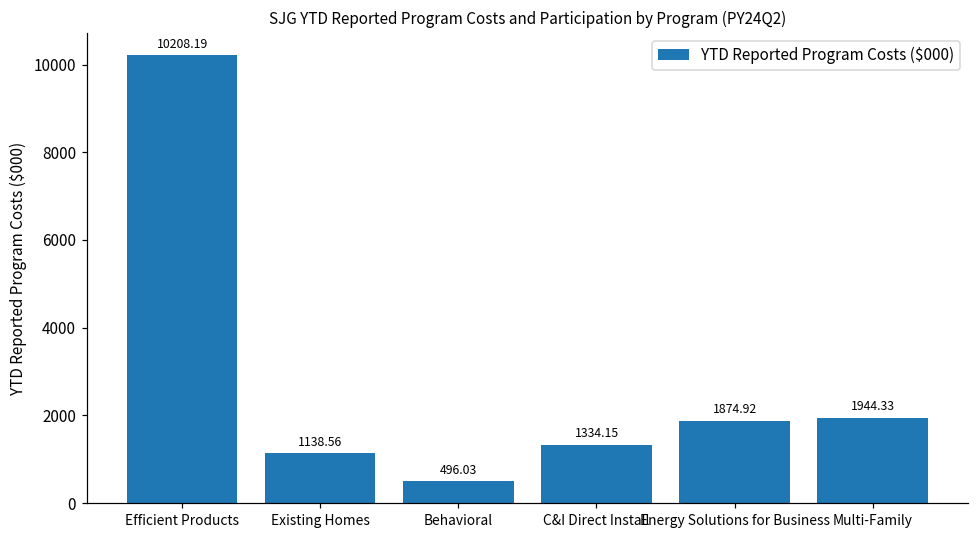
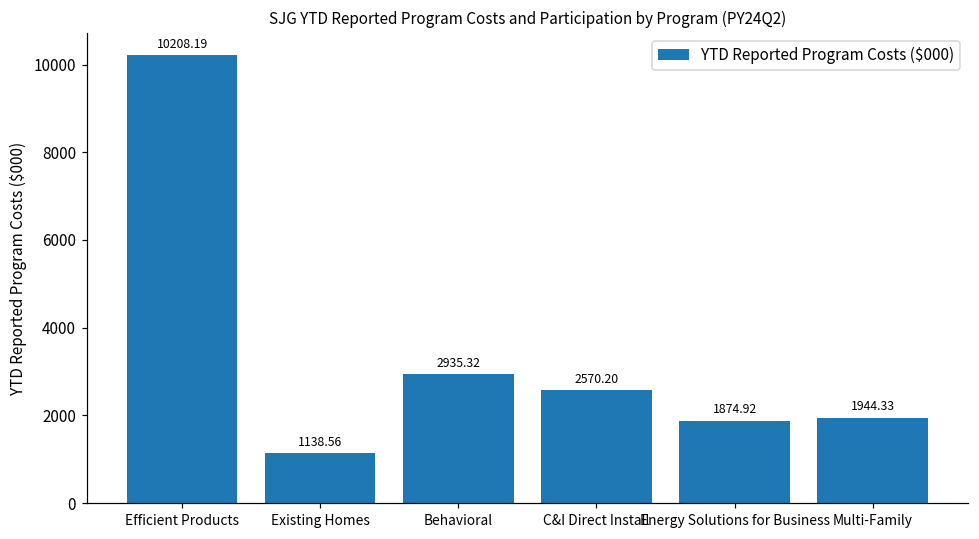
Behavioral: 496.03 -> 2935.32
C&I Direct Install: 1334.15 -> 2570.20
